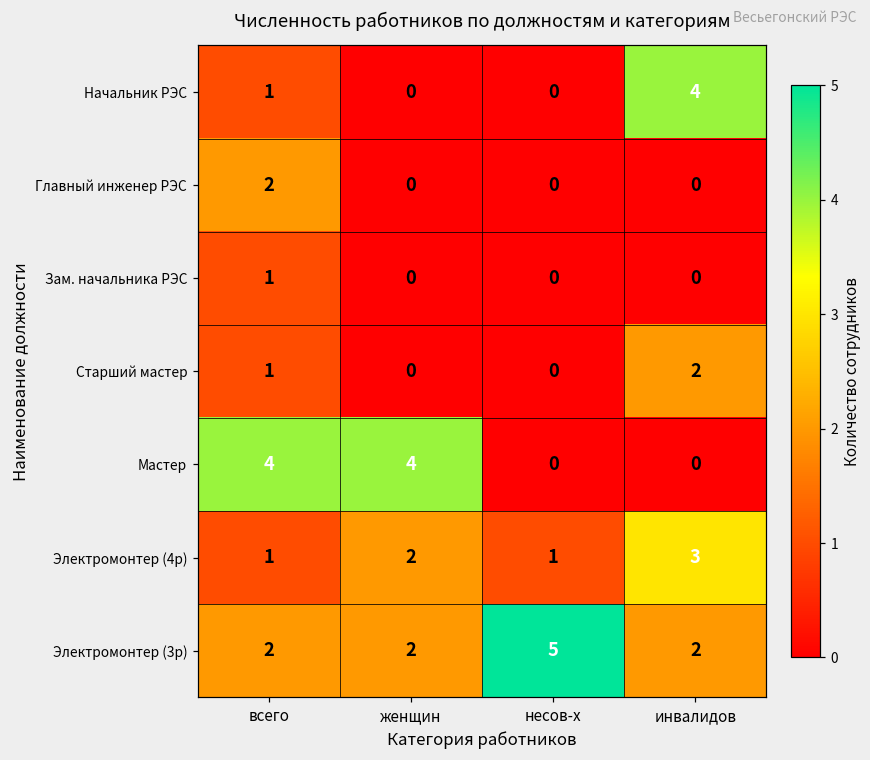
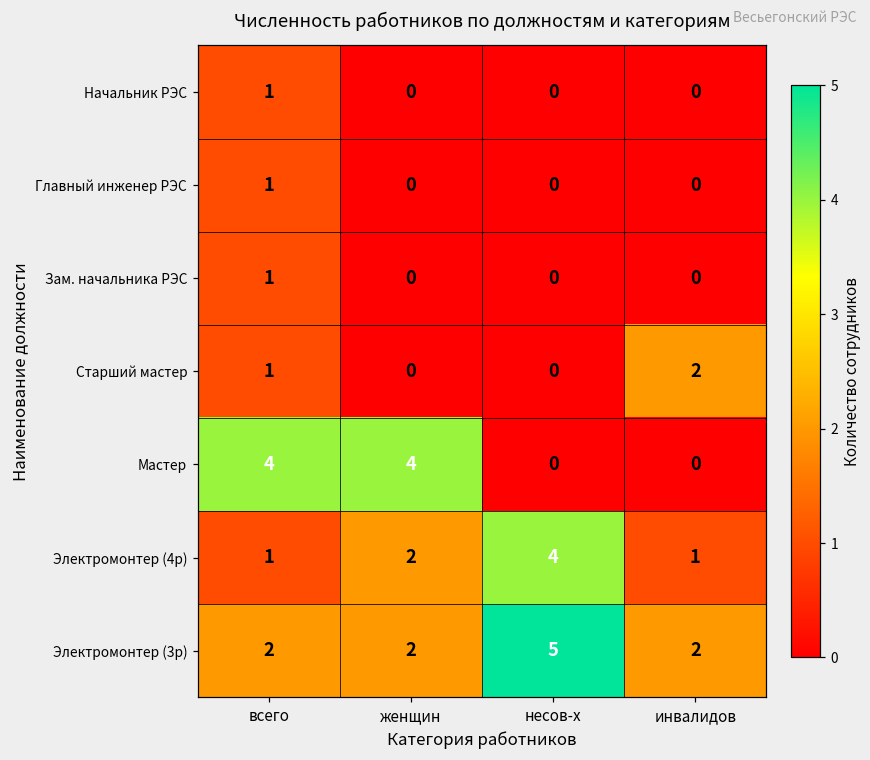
Начальник РЭС, инвалидов: 4 -> 0
Главный инженер РЭС, всего: 2 -> 1
Электромонтер (4р), несов-х: 1 -> 4
Электромонтер (4р), инвалидов: 3 -> 1
